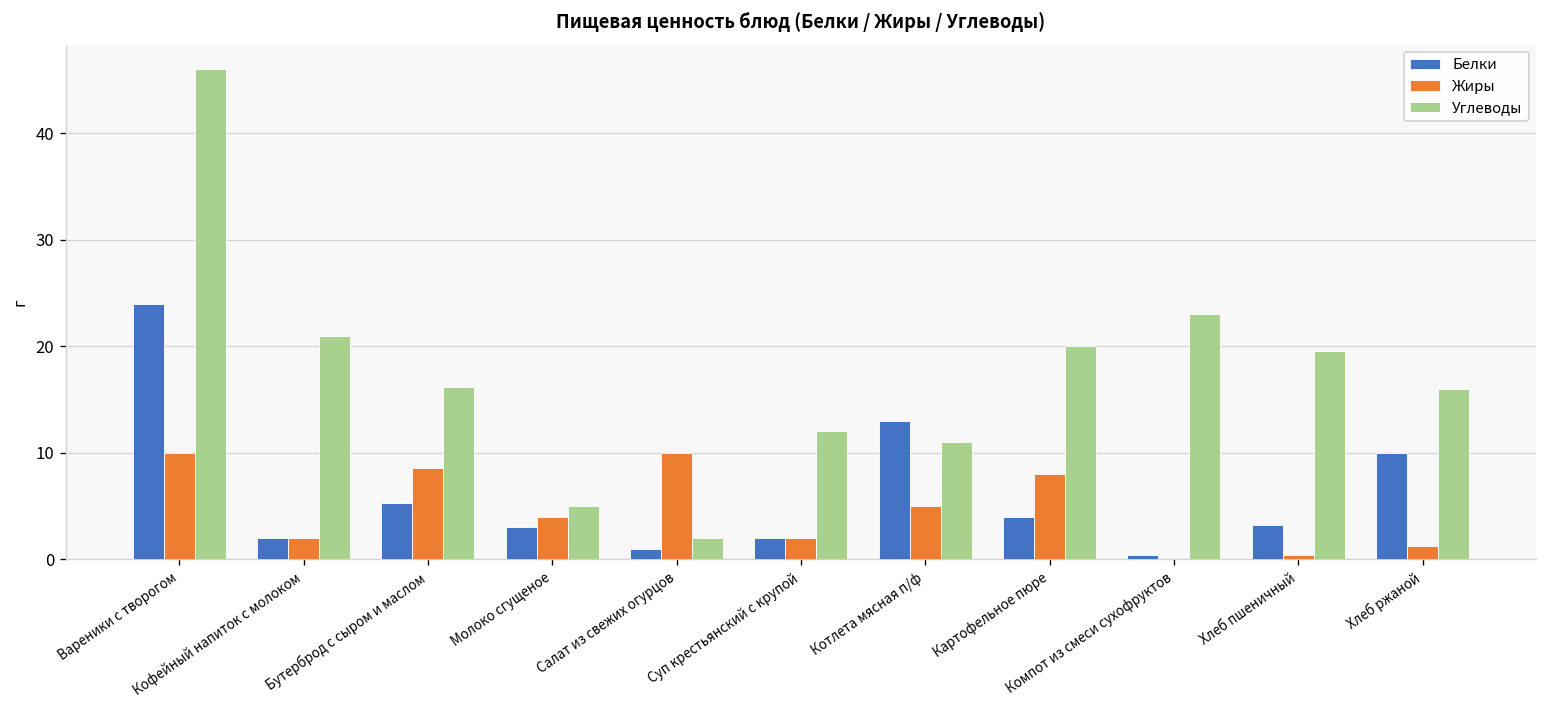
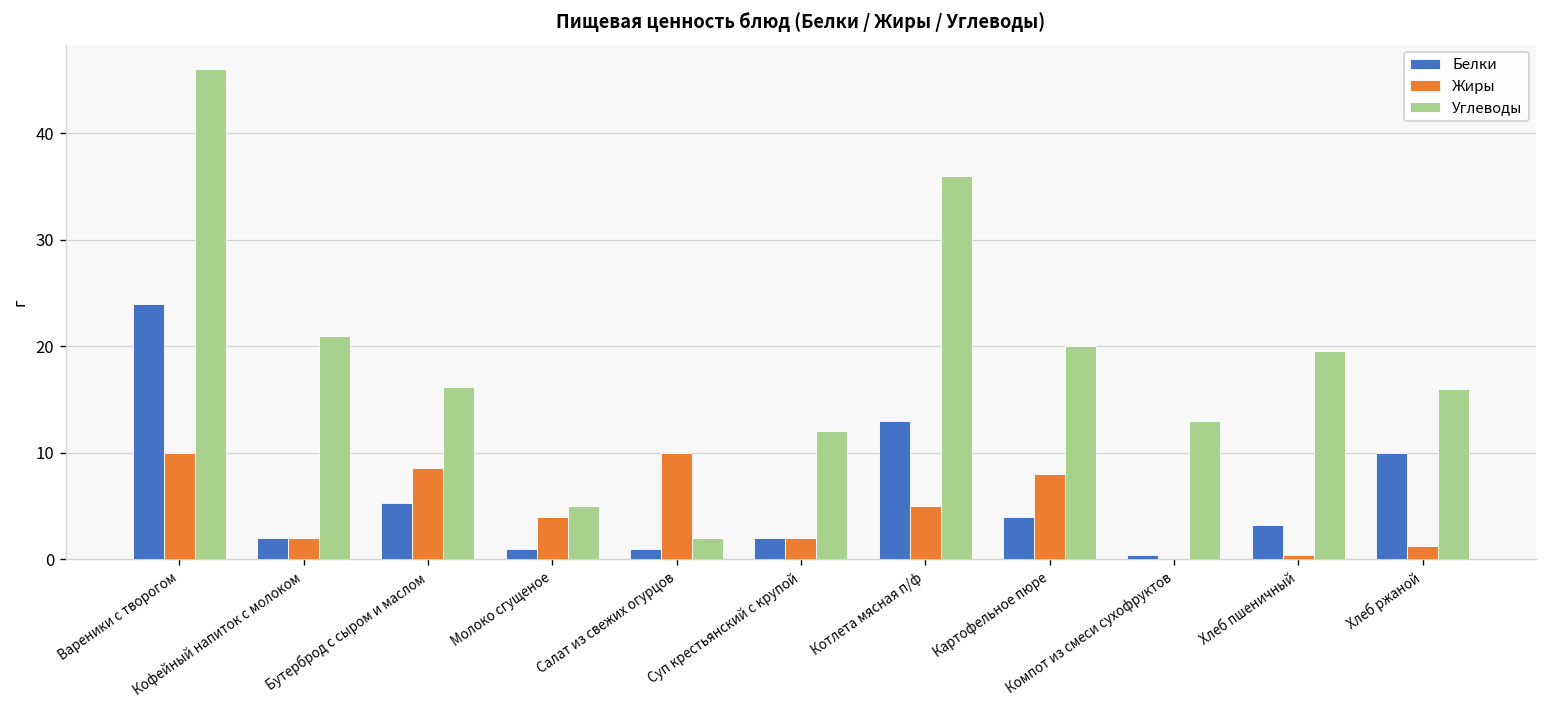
Белки, Молоко сгущеное: 3 -> 1
Углеводы, Котлета мясная п/ф: 11 -> 36
Углеводы, Компот из смеси сухофруктов: 23 -> 13
